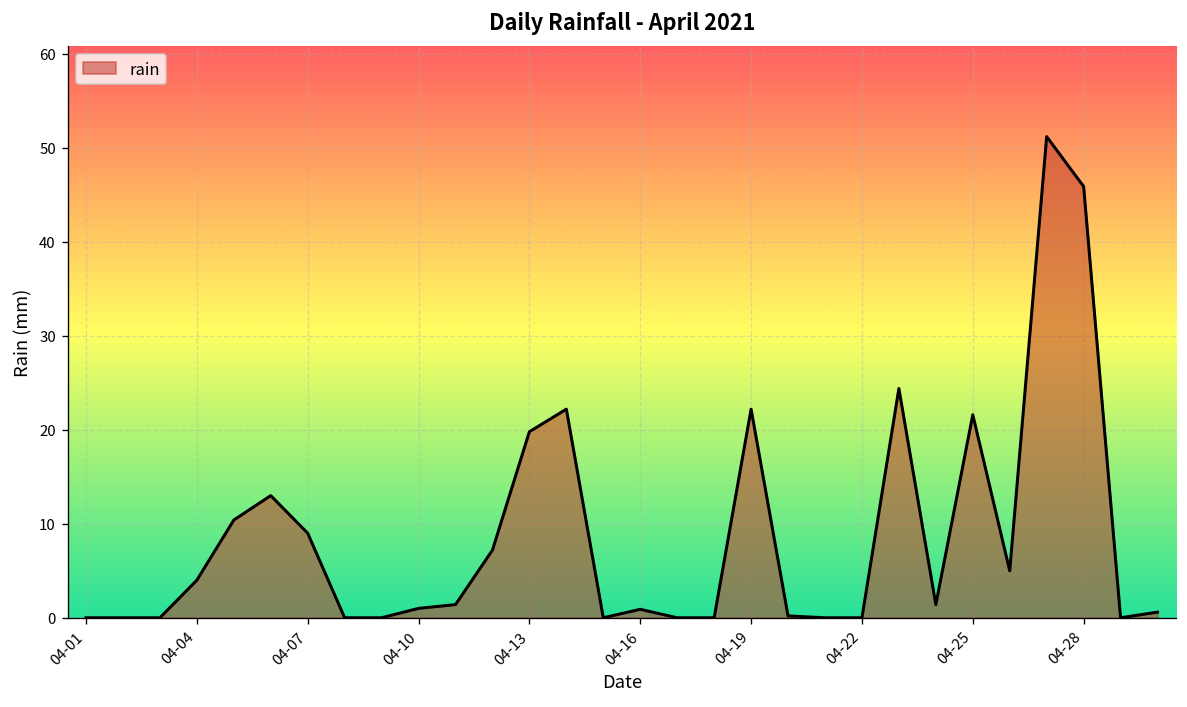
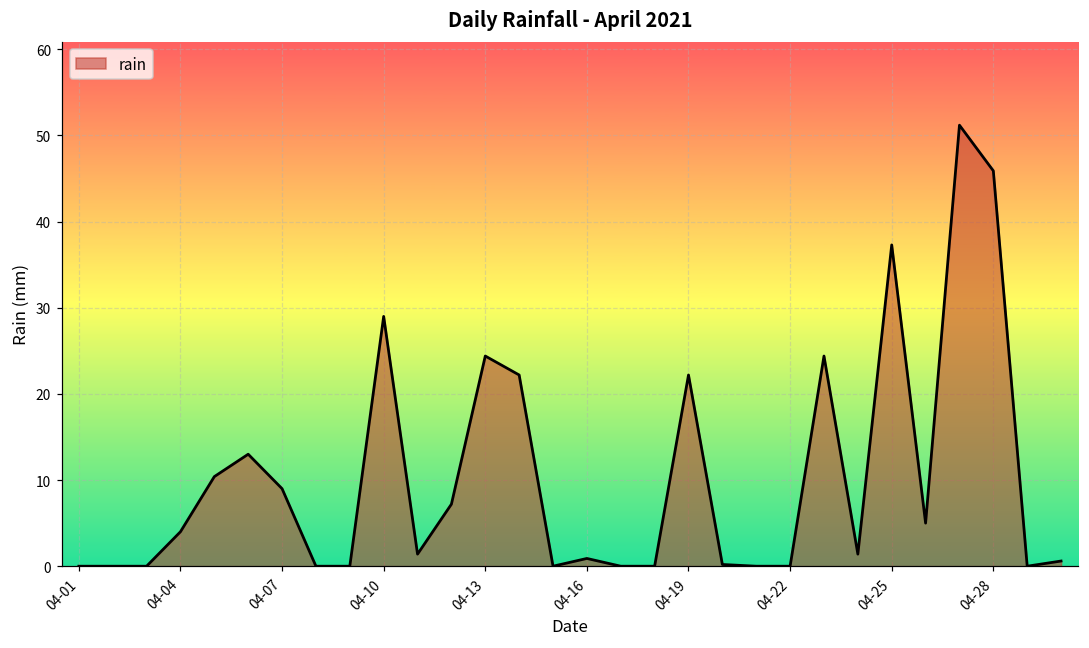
04-10: 1 -> 29
04-13: 20 -> 24
04-25: 22 -> 37
